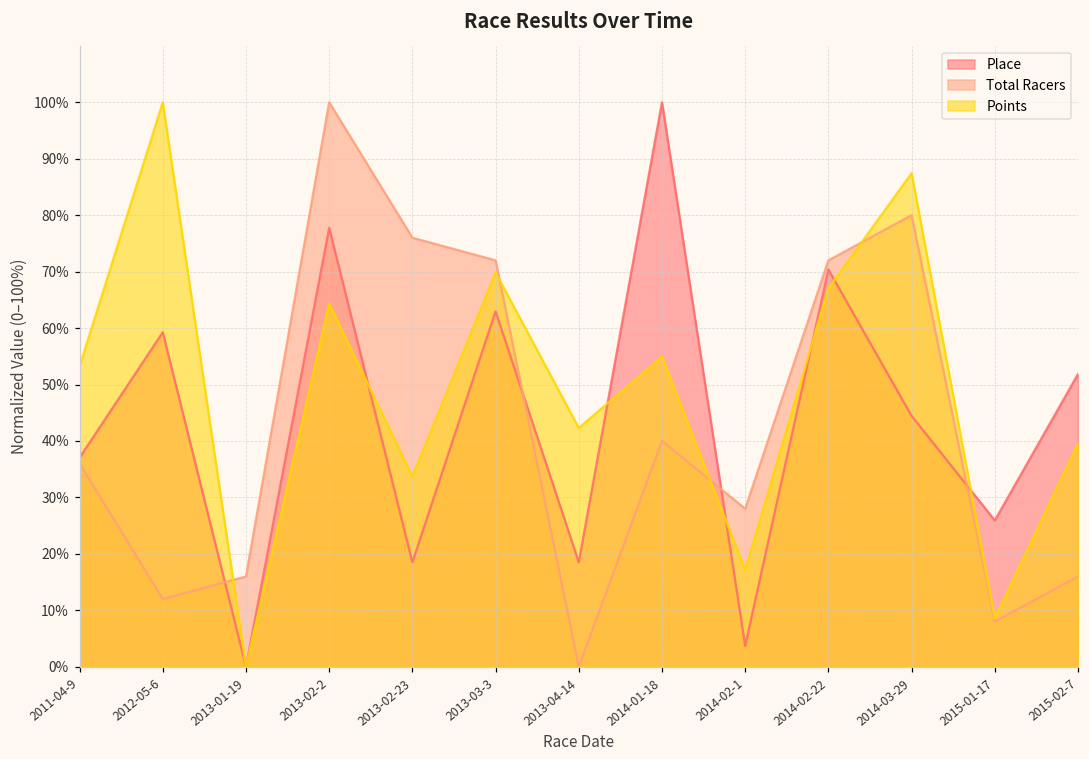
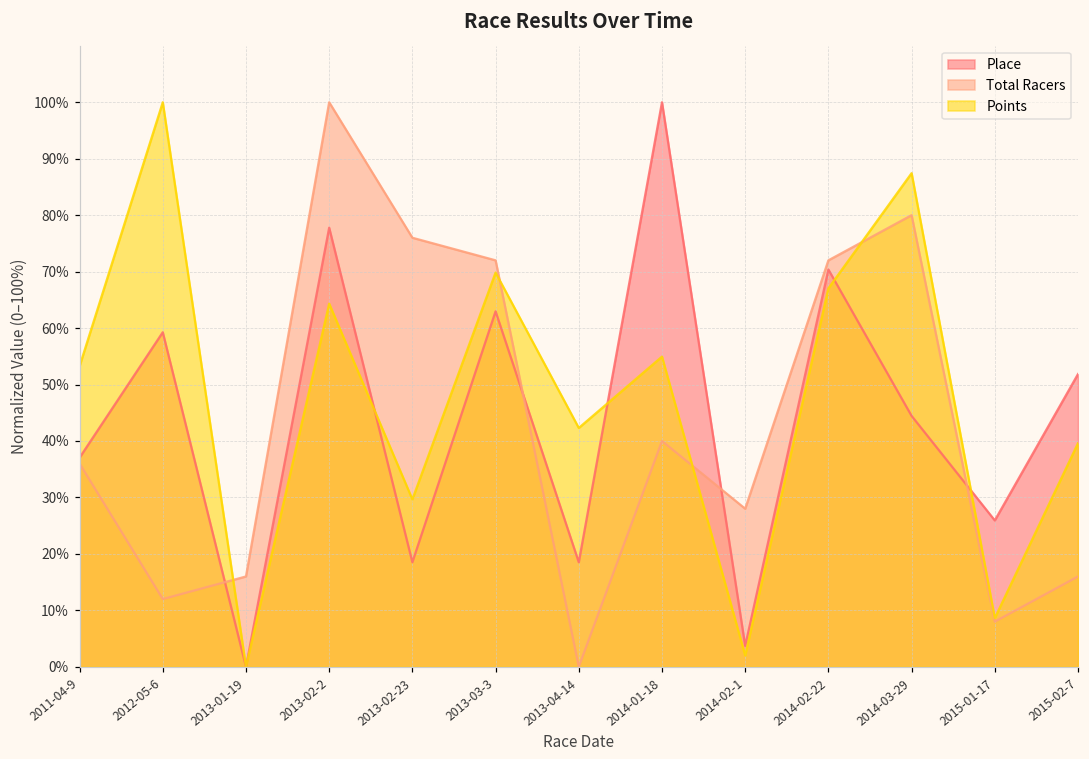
Points, 2013-02-23: 34% -> 30%
Points, 2014-02-1: 17% -> 2%
